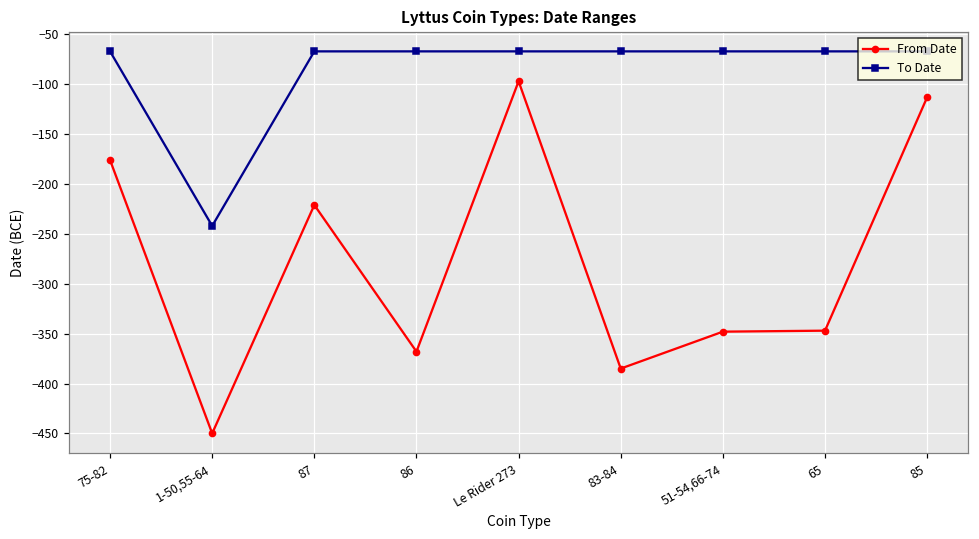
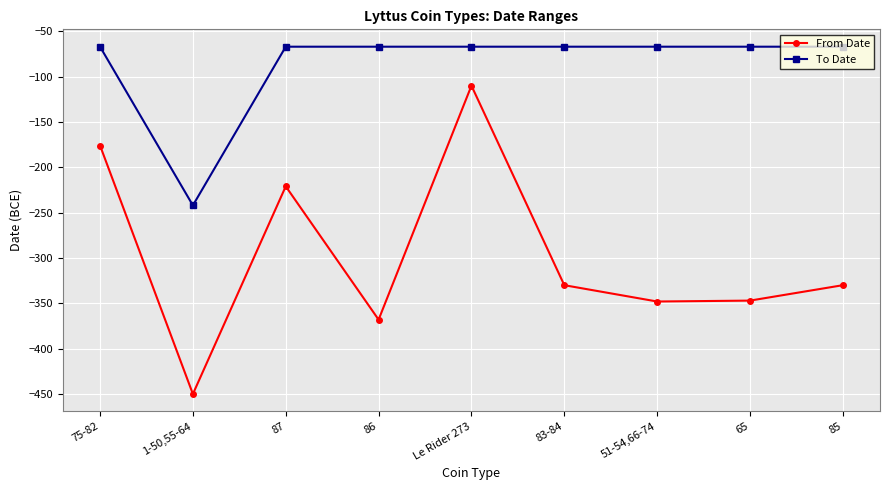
From Date, Le Rider 273: -100 -> -110
From Date, 83-84: -390 -> -330
From Date, 85: -110 -> -330
